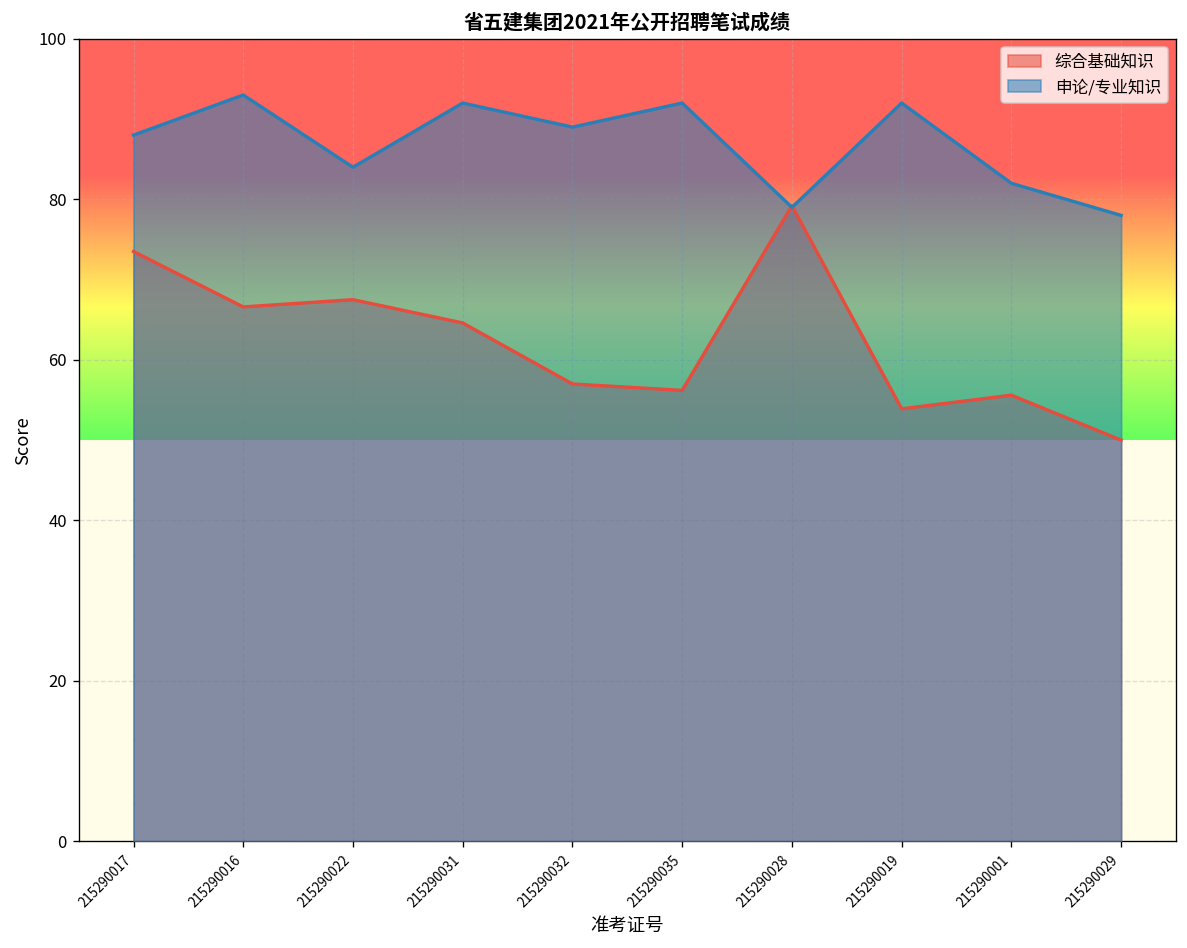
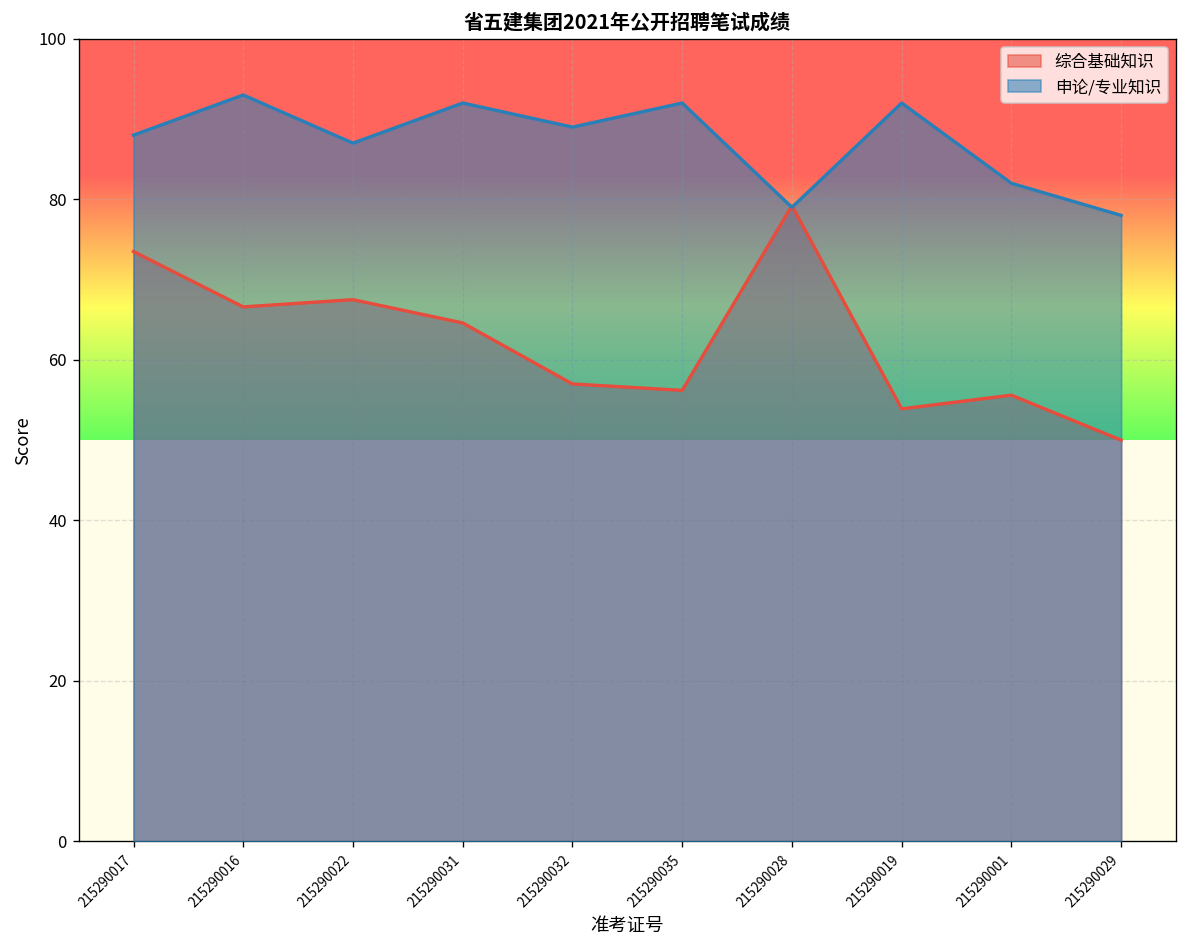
申论/专业知识, 215290022: 84 -> 87
